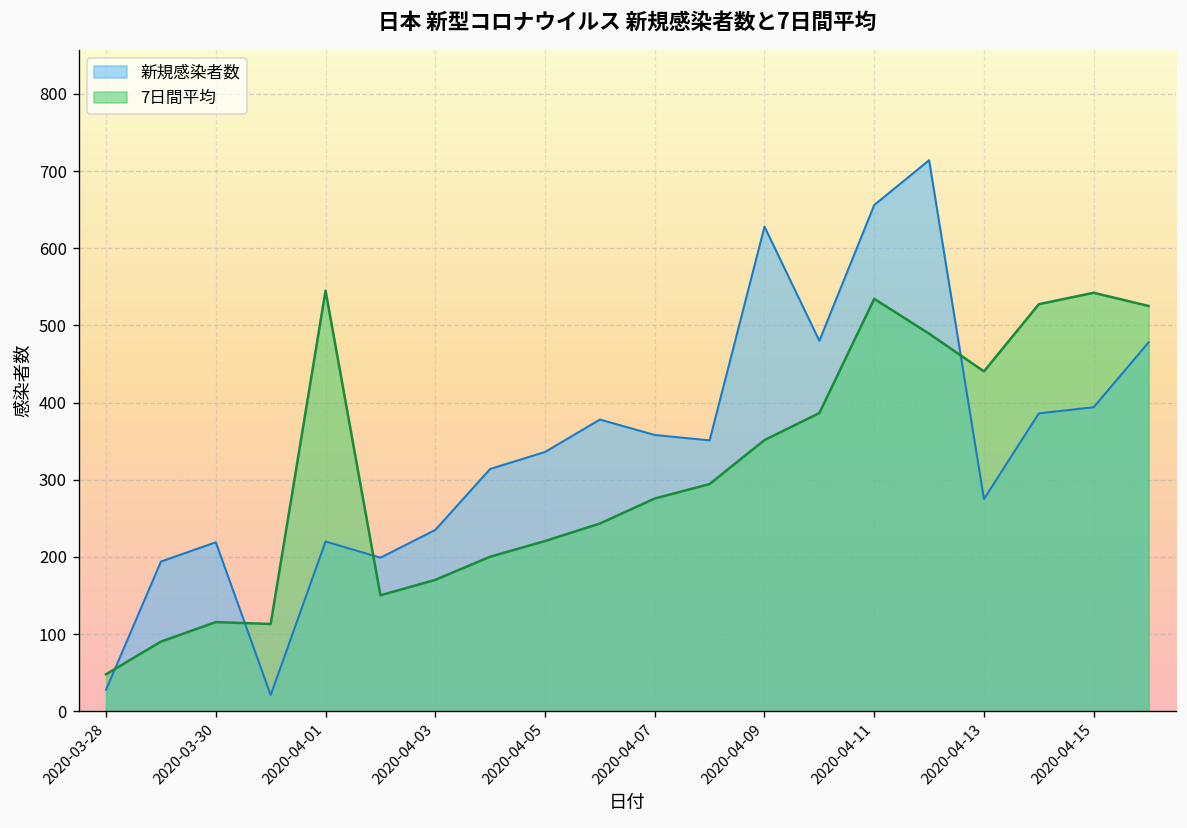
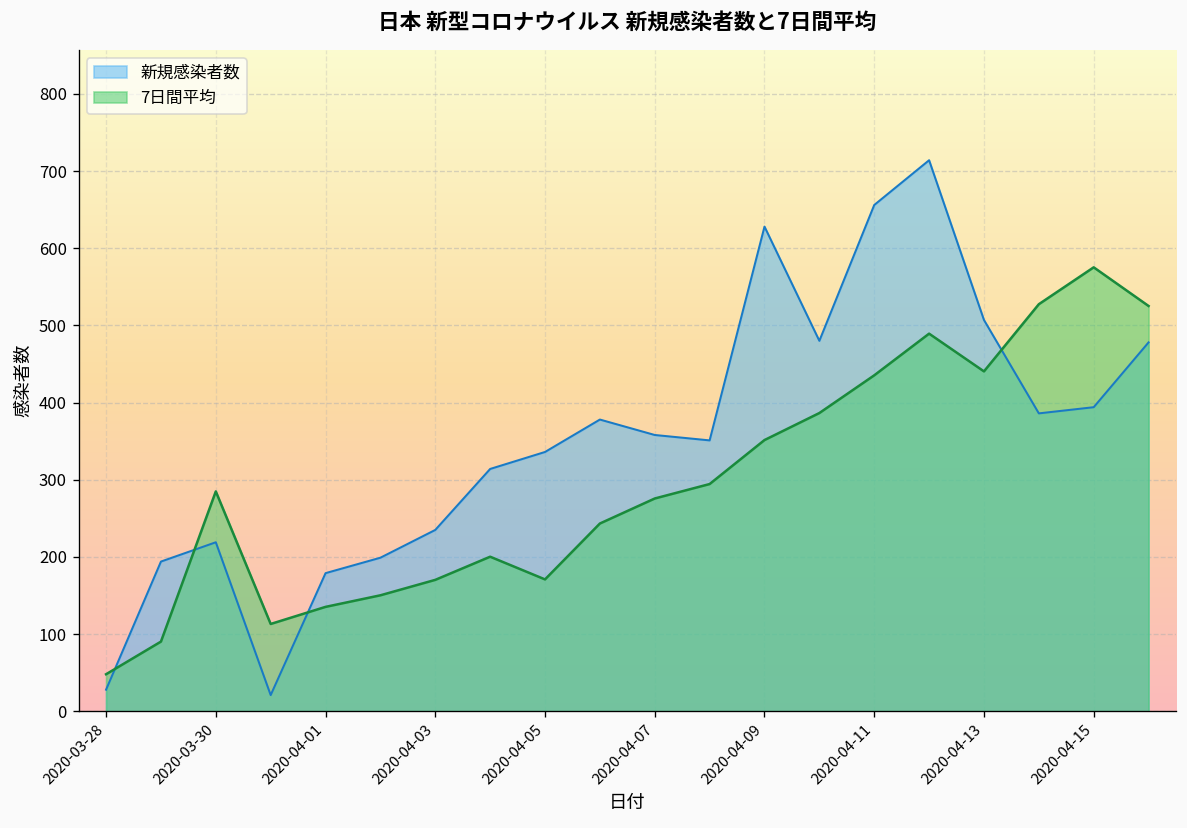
7日間平均, 2020-03-30: 120 -> 280
新規感染者数, 2020-04-01: 220 -> 180
7日間平均, 2020-04-01: 550 -> 140
7日間平均, 2020-04-05: 220 -> 170
7日間平均, 2020-04-11: 530 -> 440
新規感染者数, 2020-04-13: 280 -> 510
7日間平均, 2020-04-15: 540 -> 580
